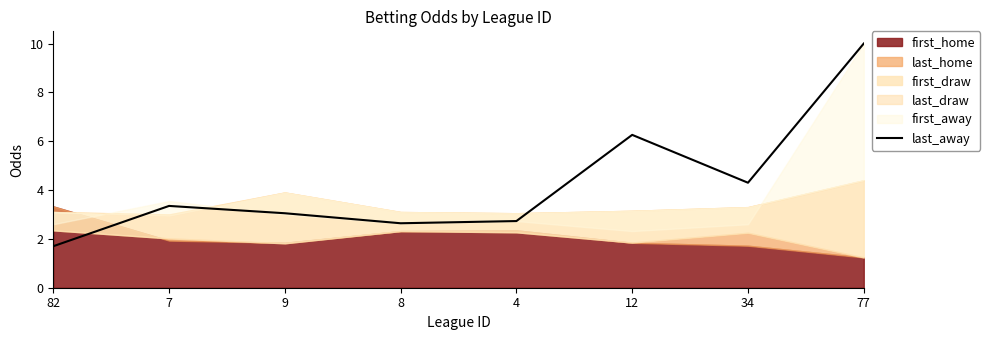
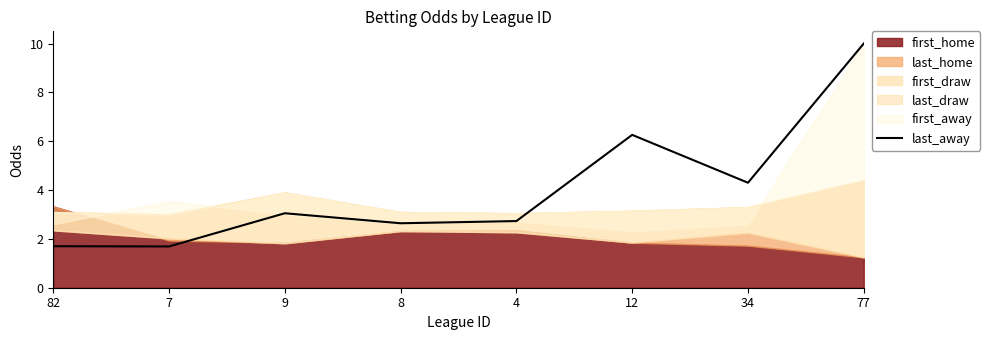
last_away, 7: 3.4 -> 1.7
